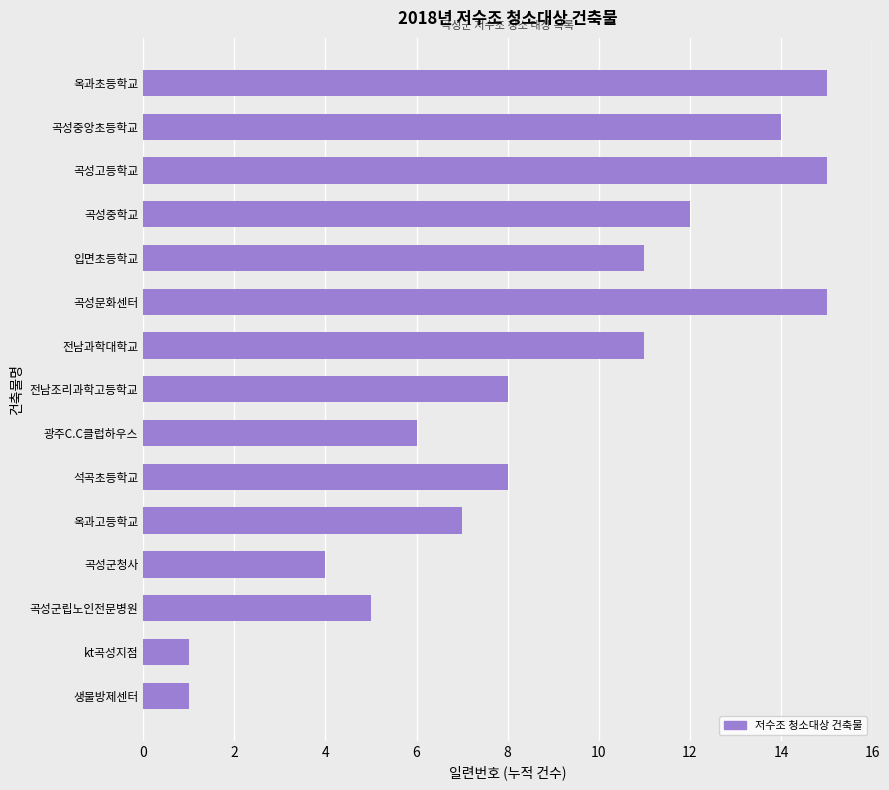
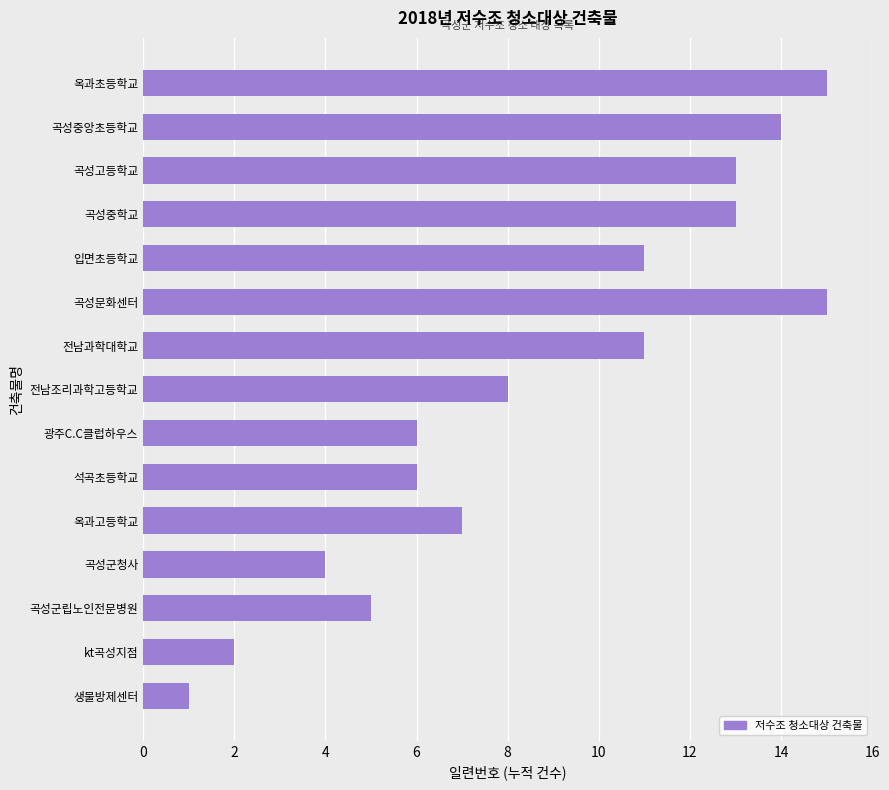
곡성고등학교: 15 -> 13
곡성중학교: 12 -> 13
석곡초등학교: 8 -> 6
kt곡성지점: 1 -> 2
